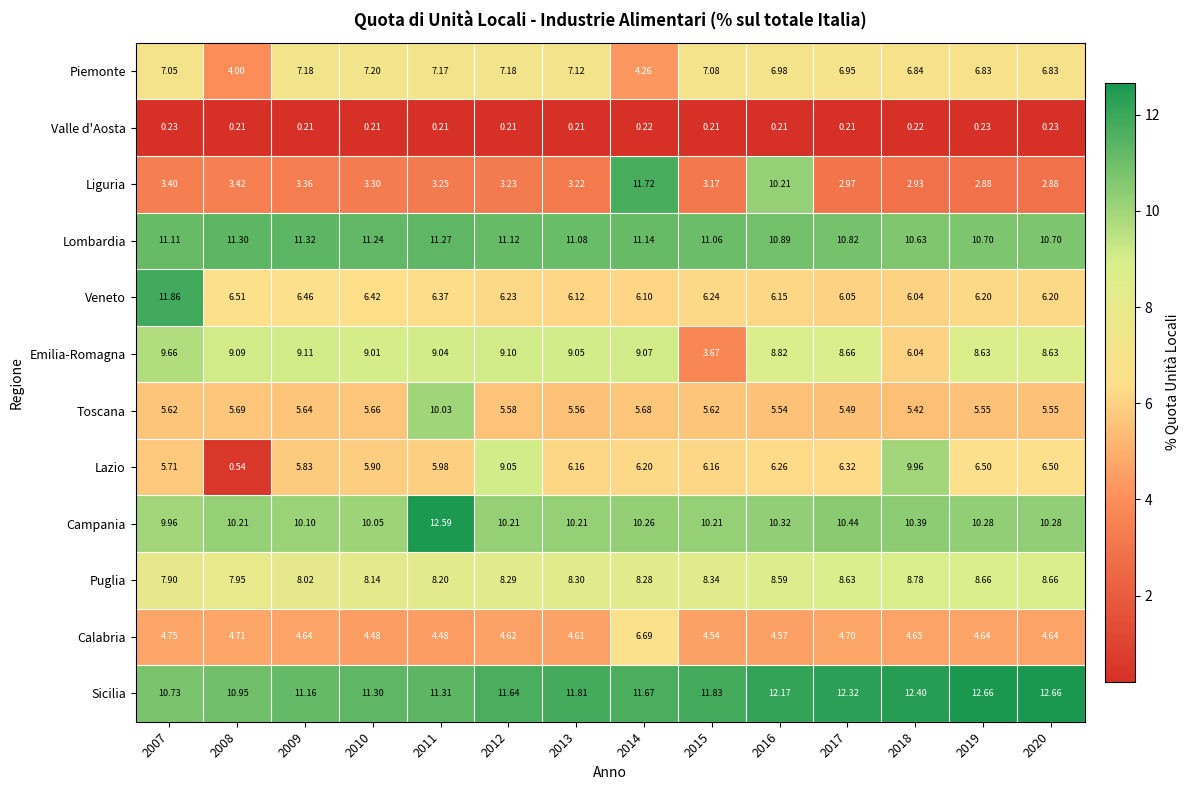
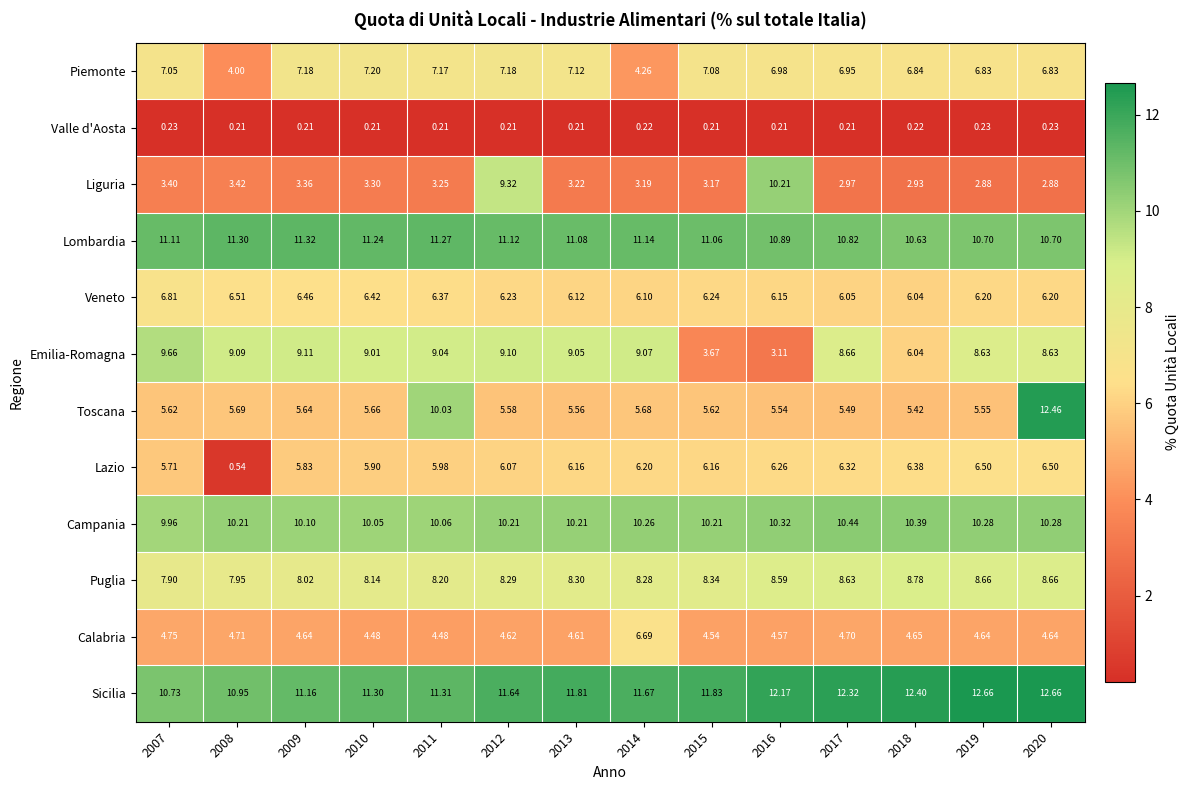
Liguria, 2012: 3.23 -> 9.32
Liguria, 2014: 11.72 -> 3.19
Veneto, 2007: 11.86 -> 6.81
Emilia-Romagna, 2016: 8.82 -> 3.11
Toscana, 2020: 5.55 -> 12.46
Lazio, 2012: 9.05 -> 6.07
Lazio, 2018: 9.96 -> 6.38
Campania, 2011: 12.59 -> 10.06
